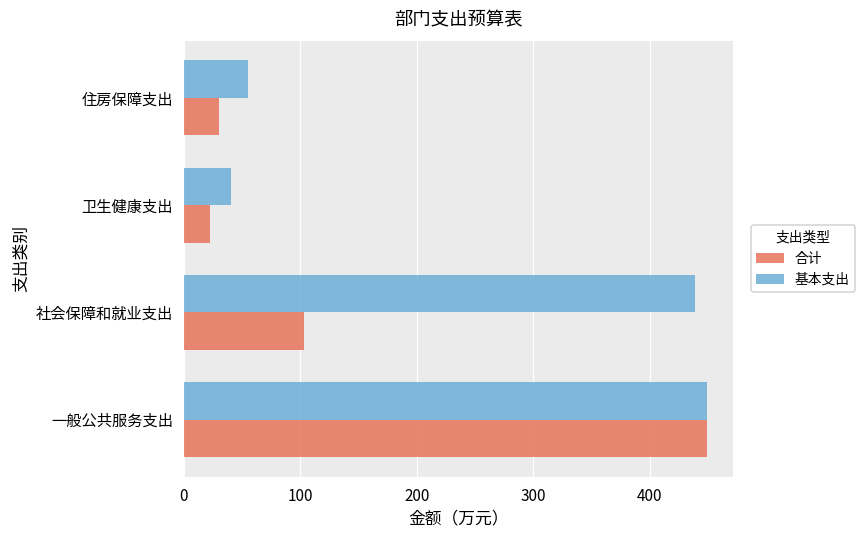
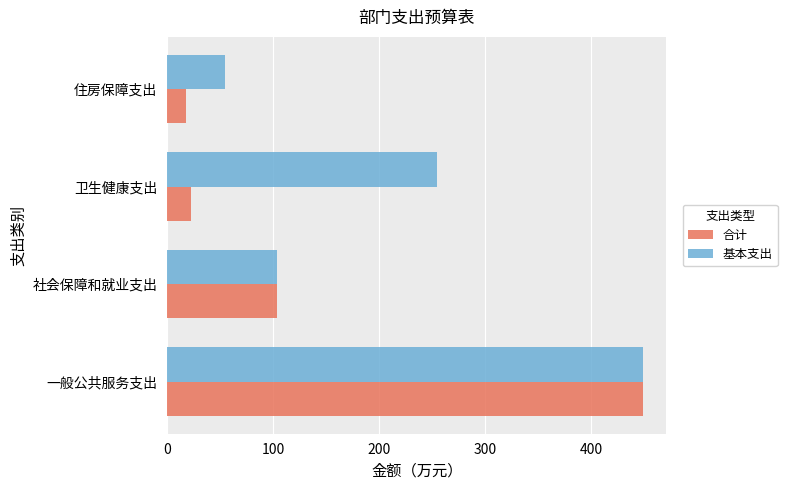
合计, 住房保障支出: 30 -> 18
基本支出, 卫生健康支出: 40 -> 255
基本支出, 社会保障和就业支出: 439 -> 103
